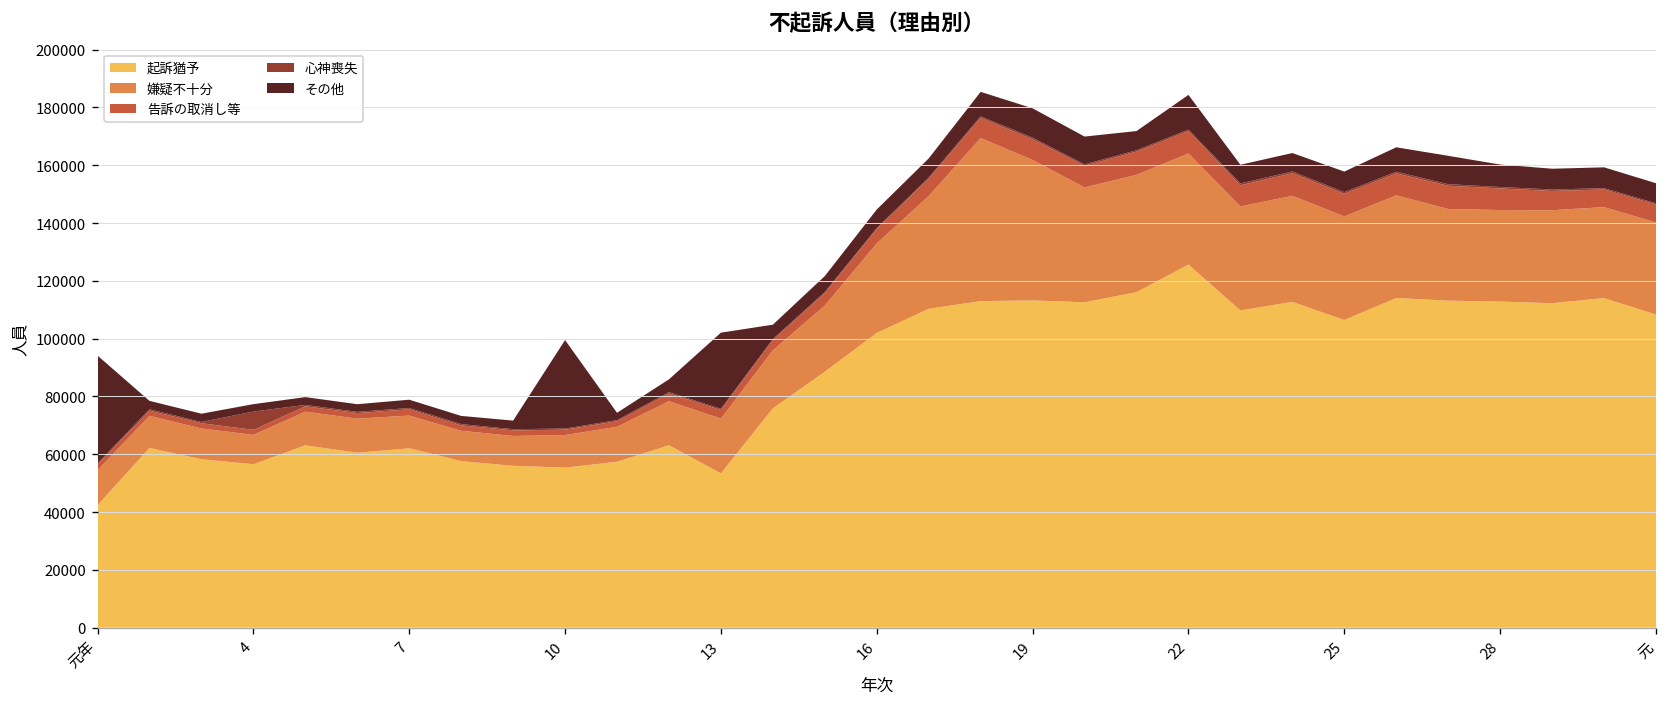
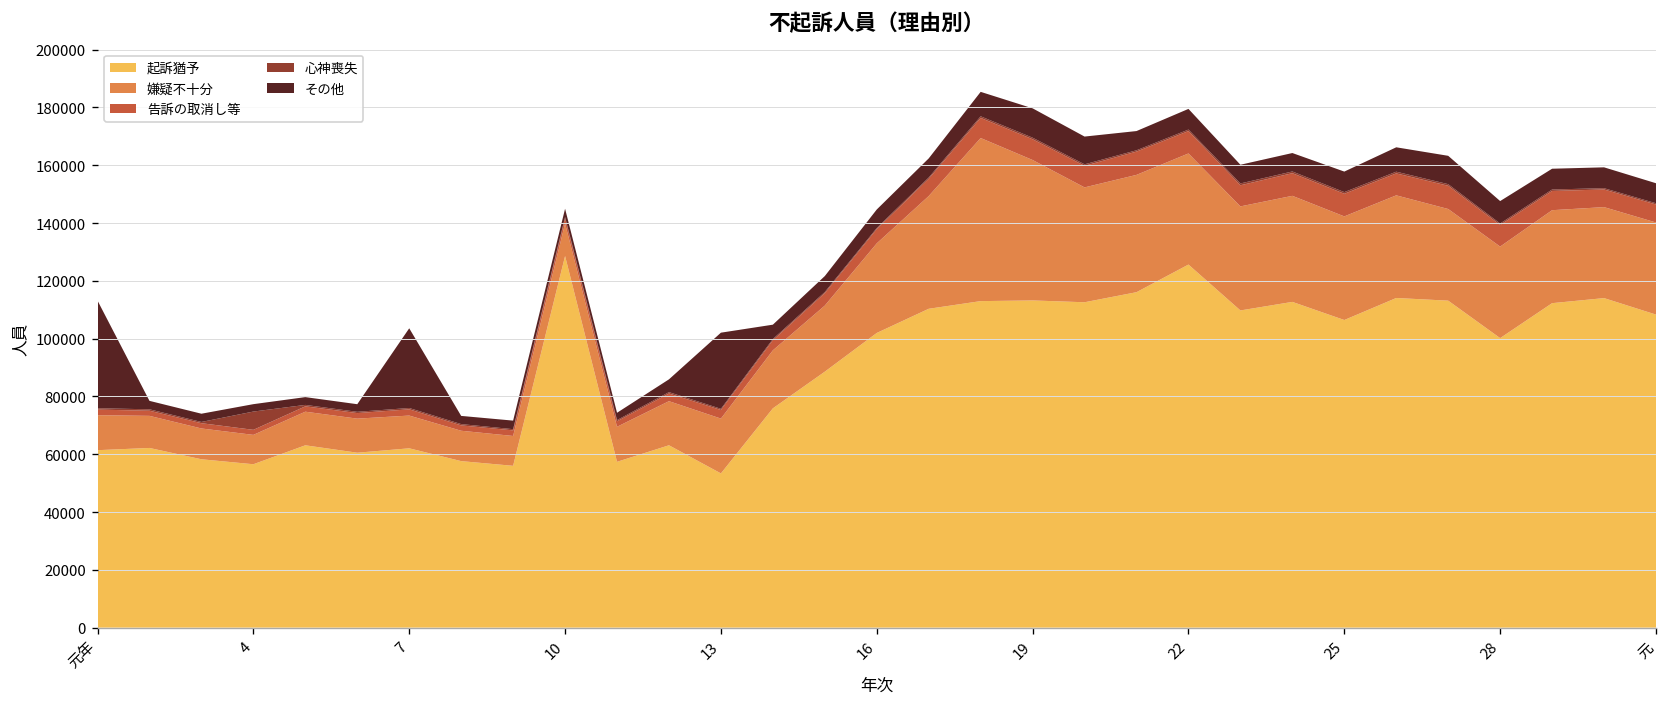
起訴猶予, 元年: 42000 -> 61000
その他, 7: 3000 -> 28000
起訴猶予, 10: 55000 -> 129000
その他, 10: 31000 -> 3000
その他, 22: 12000 -> 7000
起訴猶予, 28: 113000 -> 100000
